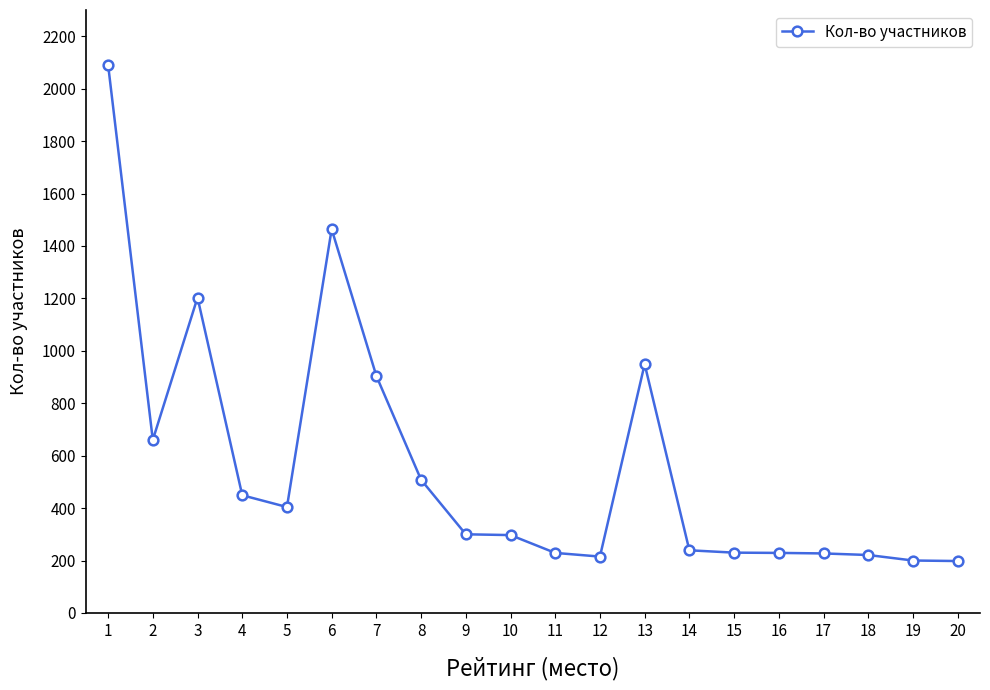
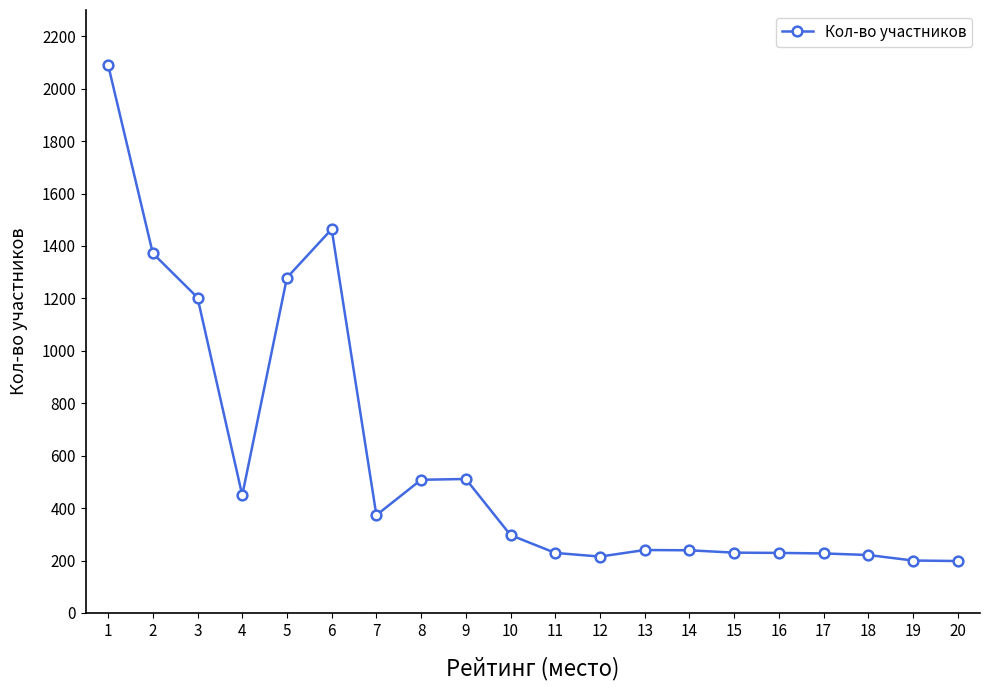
2: 660 -> 1370
5: 400 -> 1280
7: 900 -> 370
9: 300 -> 510
13: 950 -> 240
